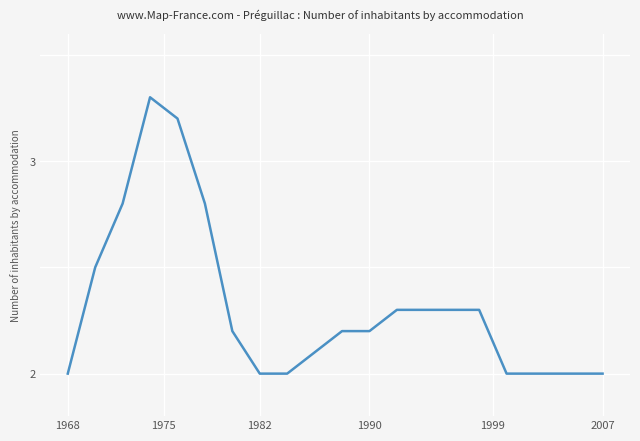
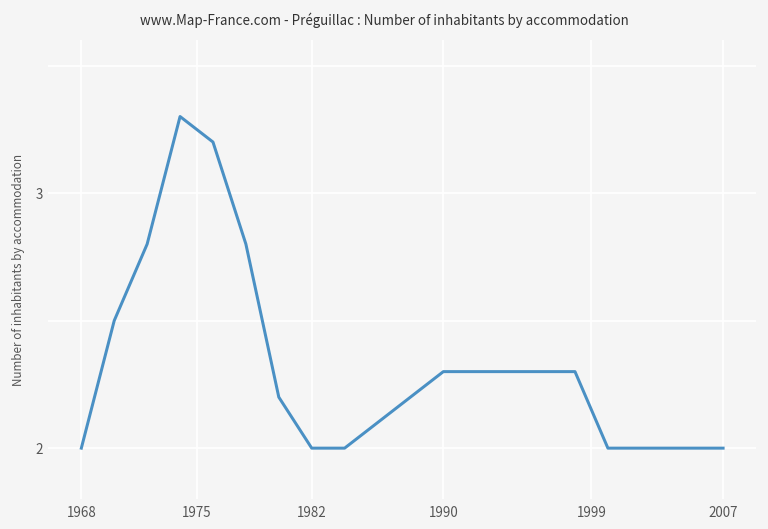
1990: 2.2 -> 2.3
